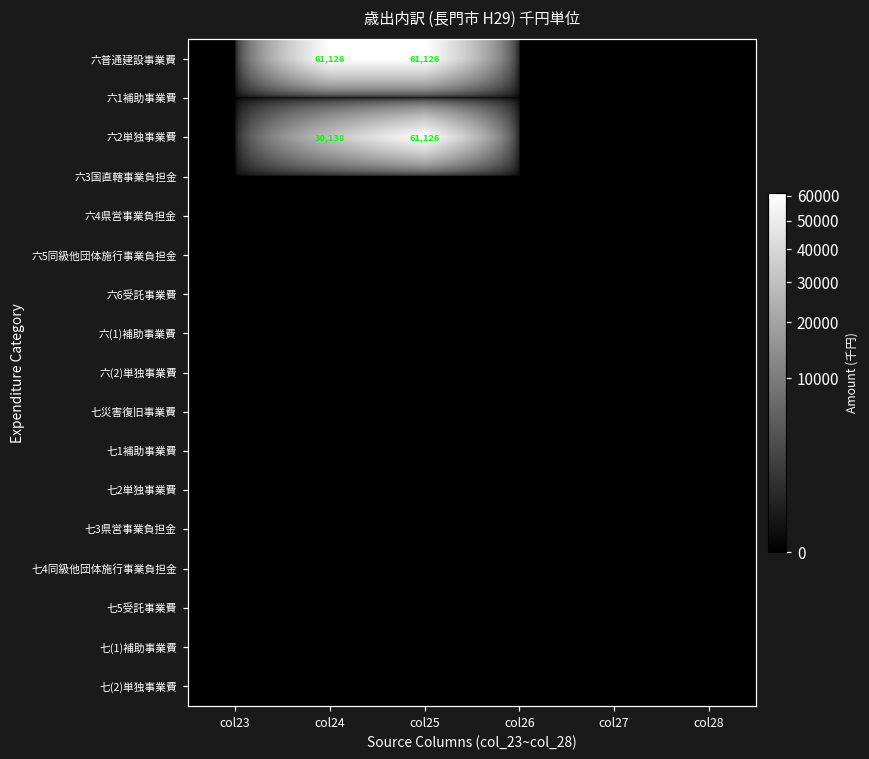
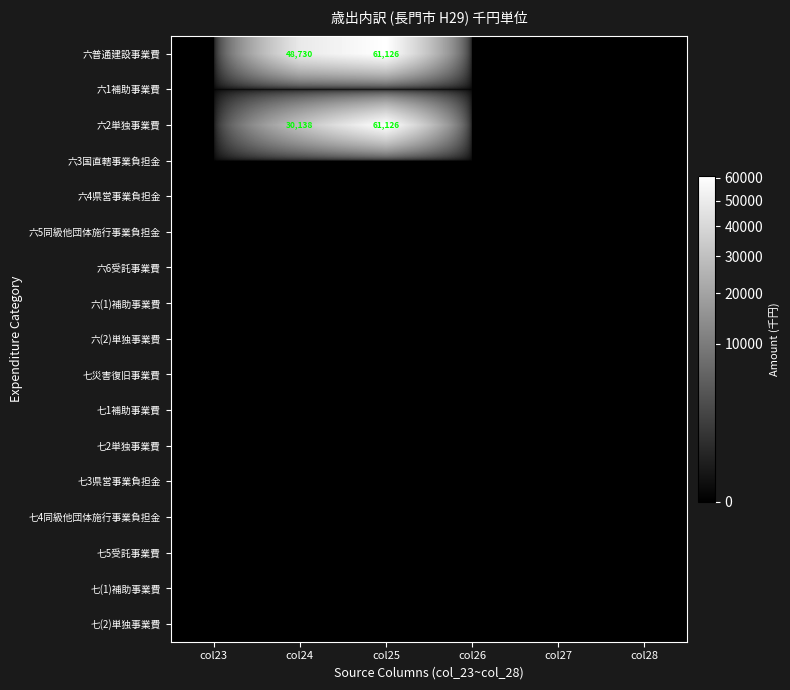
六普通建設事業費, col24: 61,126 -> 48,730
